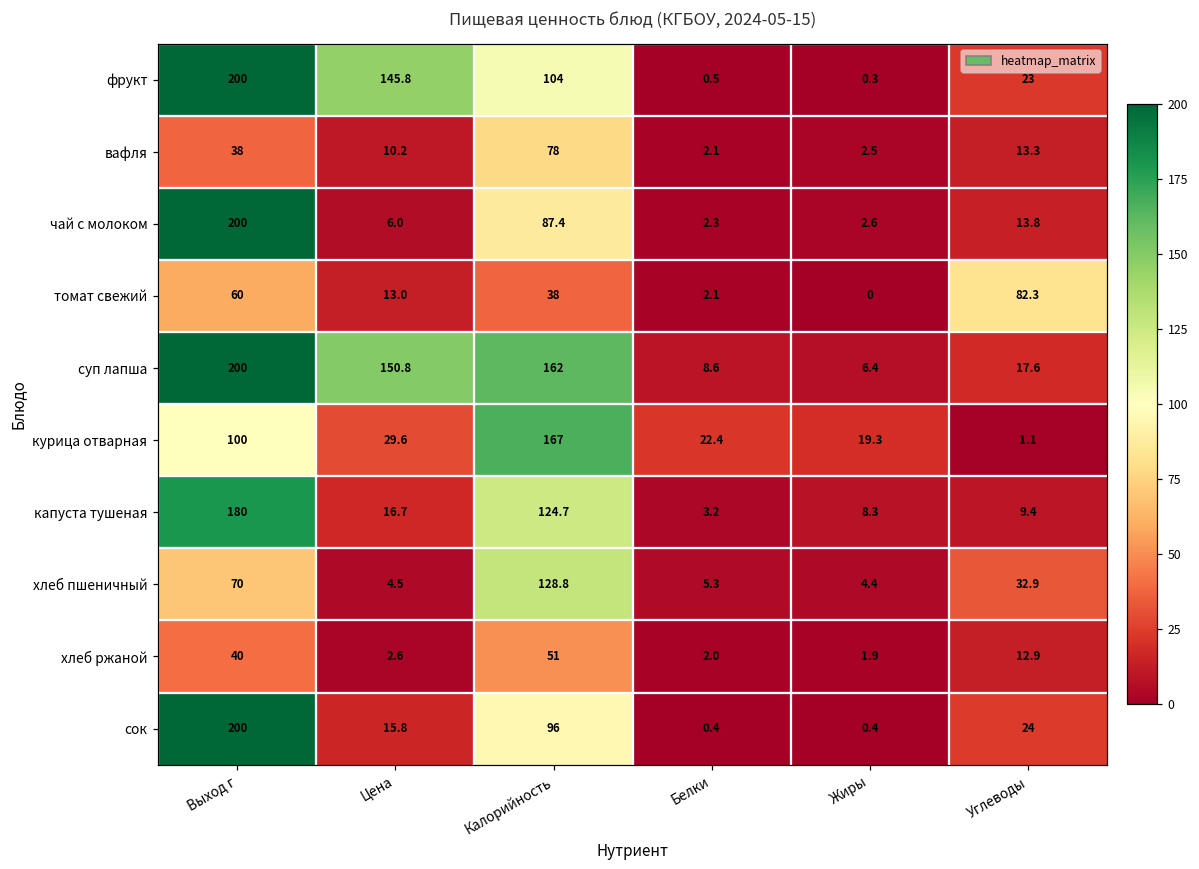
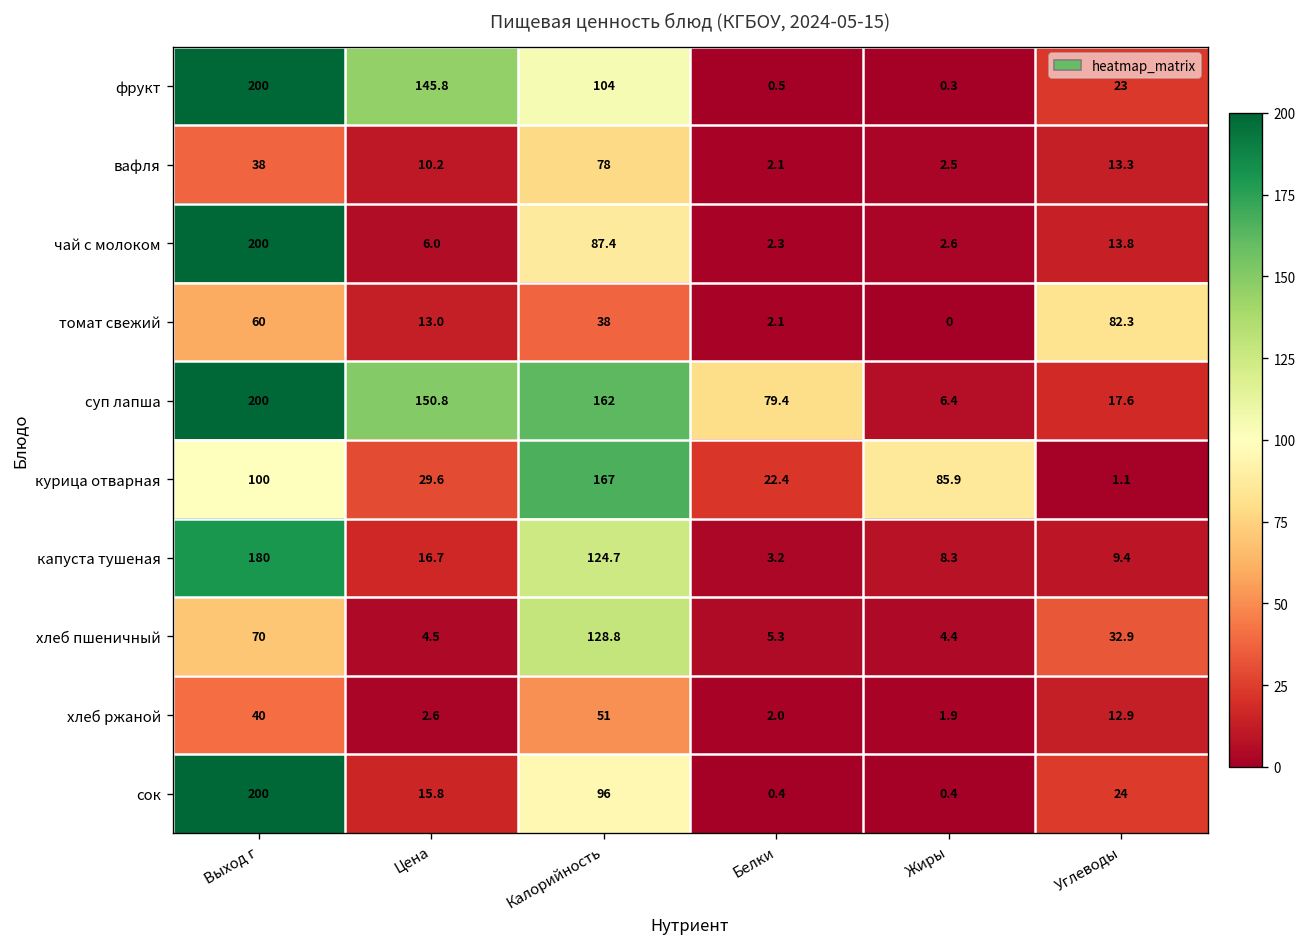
суп лапша, Белки: 8.6 -> 79.4
курица отварная, Жиры: 19.3 -> 85.9
